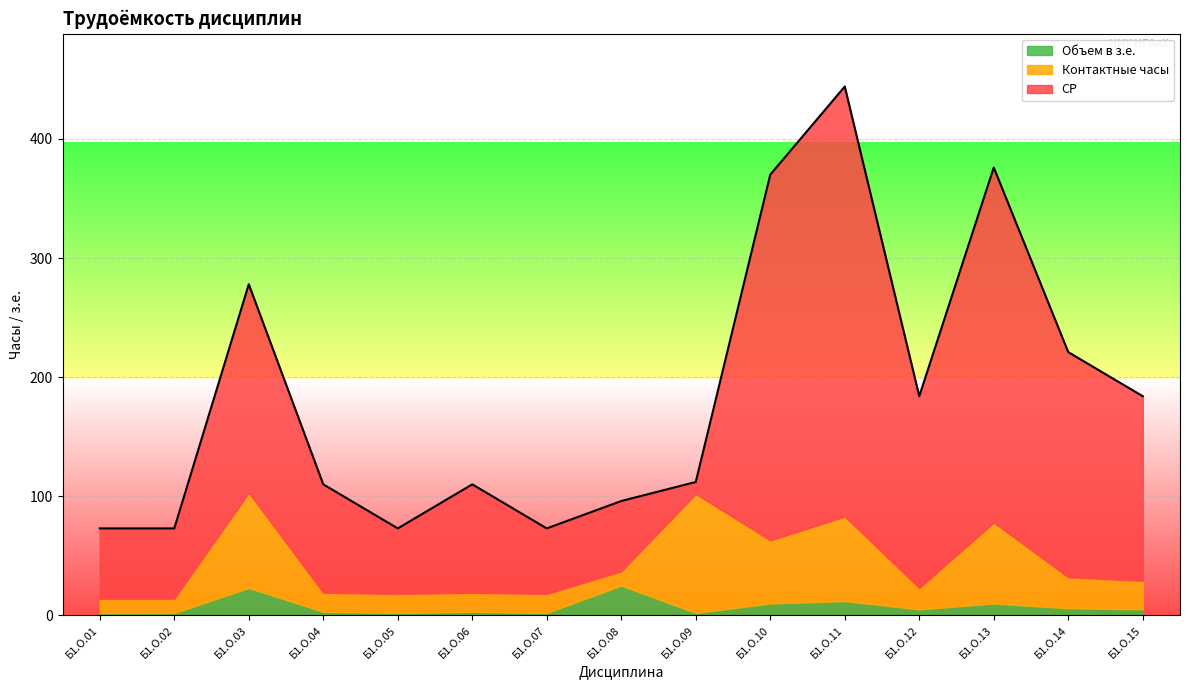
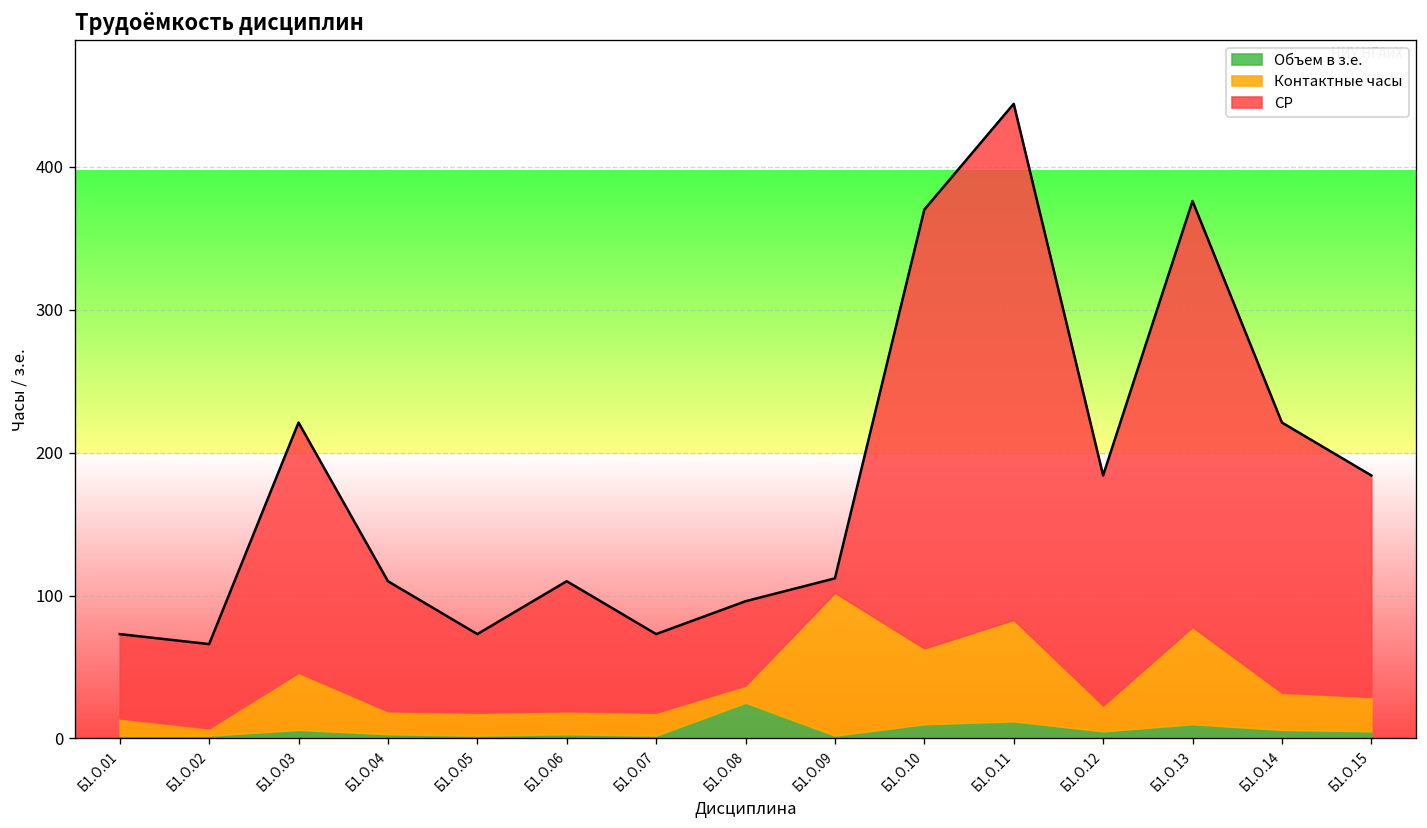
Контактные часы, Б1.О.02: 12 -> 5
Объем в з.е., Б1.О.03: 23 -> 6
Контактные часы, Б1.О.03: 80 -> 40
